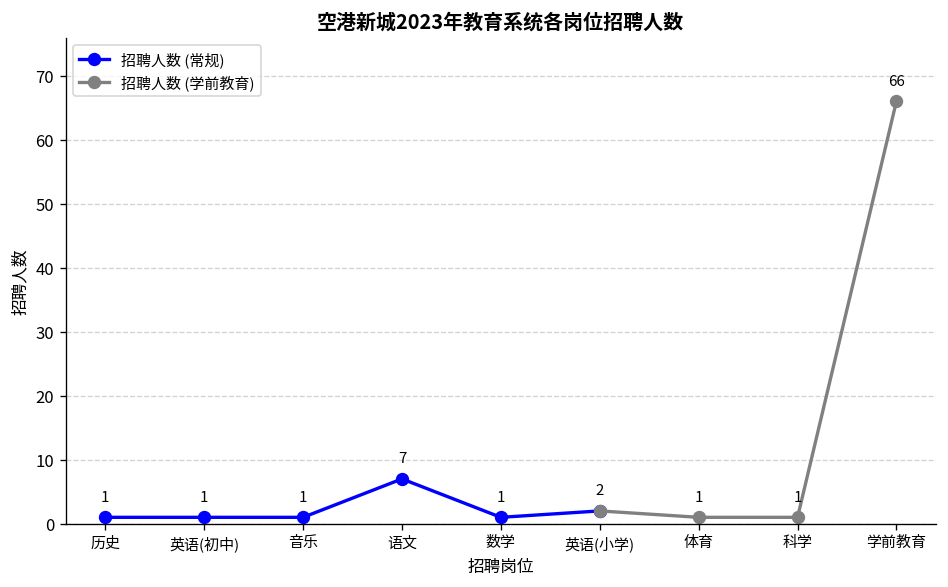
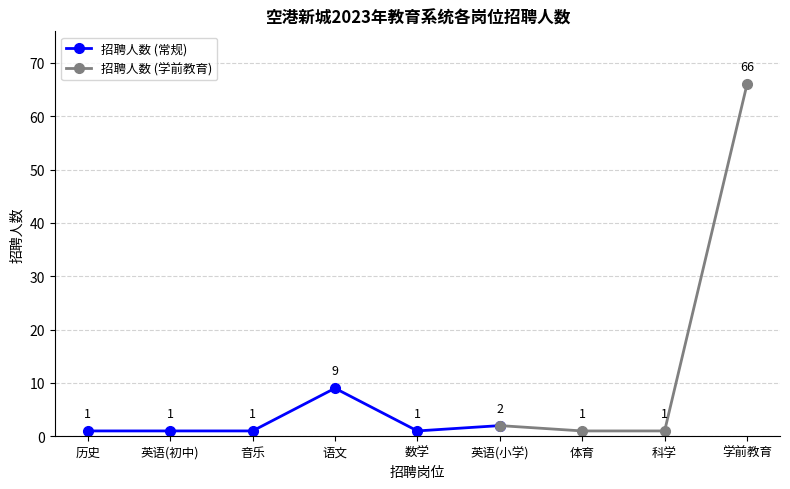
招聘人数 (常规), 语文: 7 -> 9
